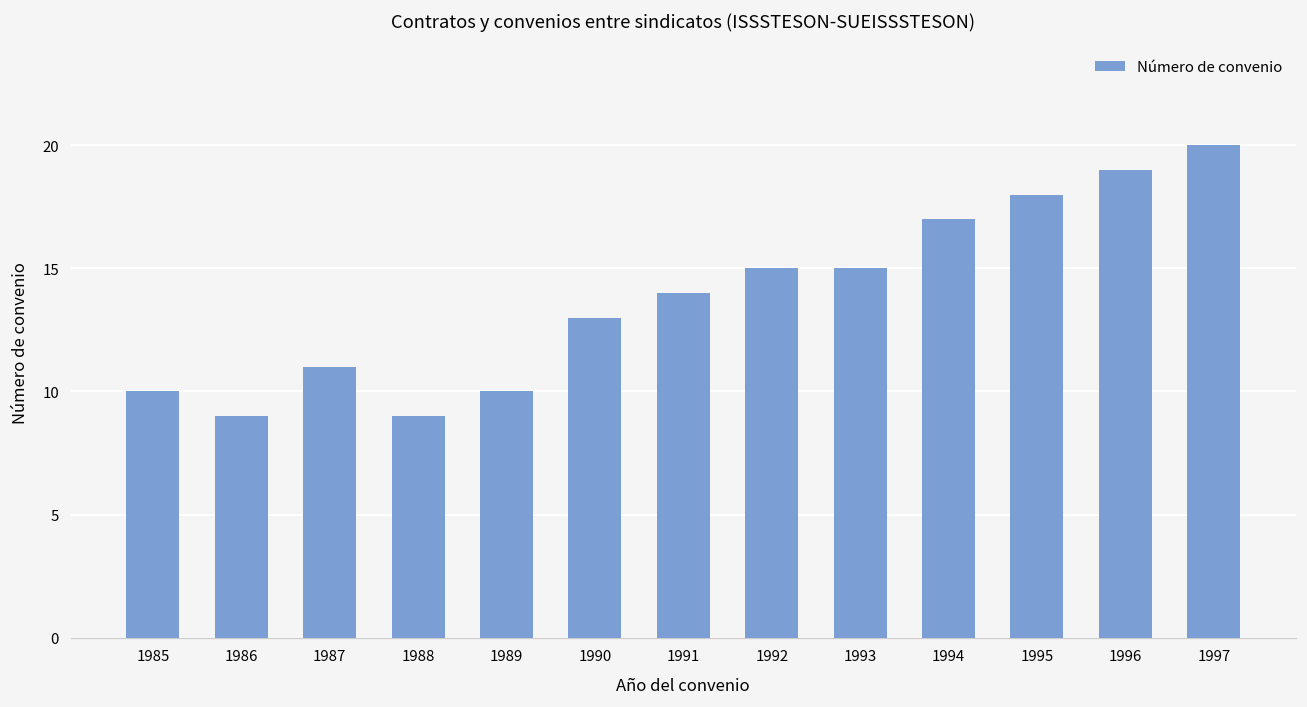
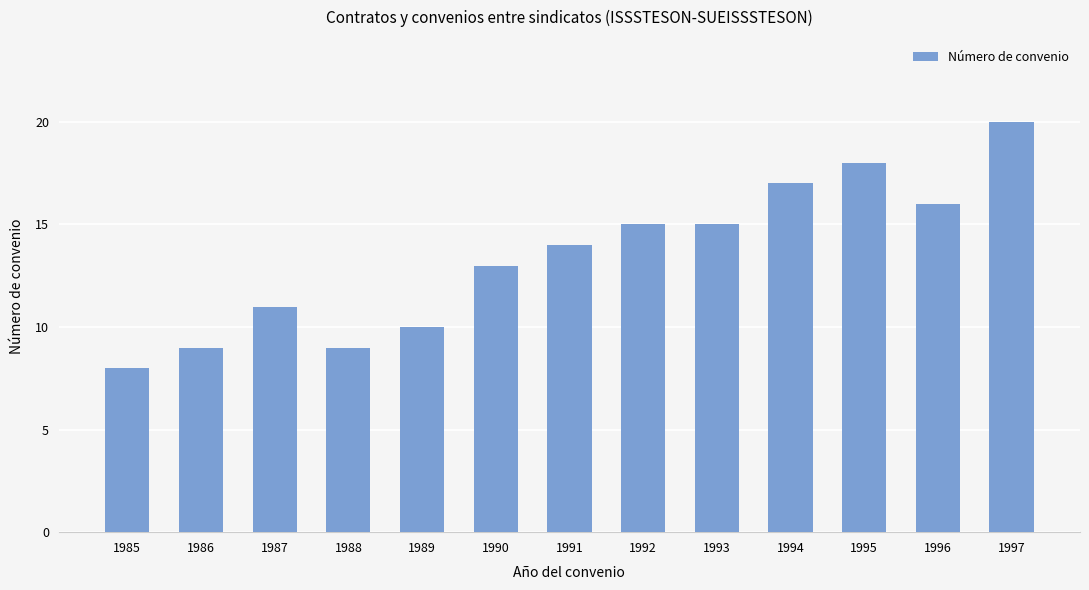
1985: 10 -> 8
1996: 19 -> 16
